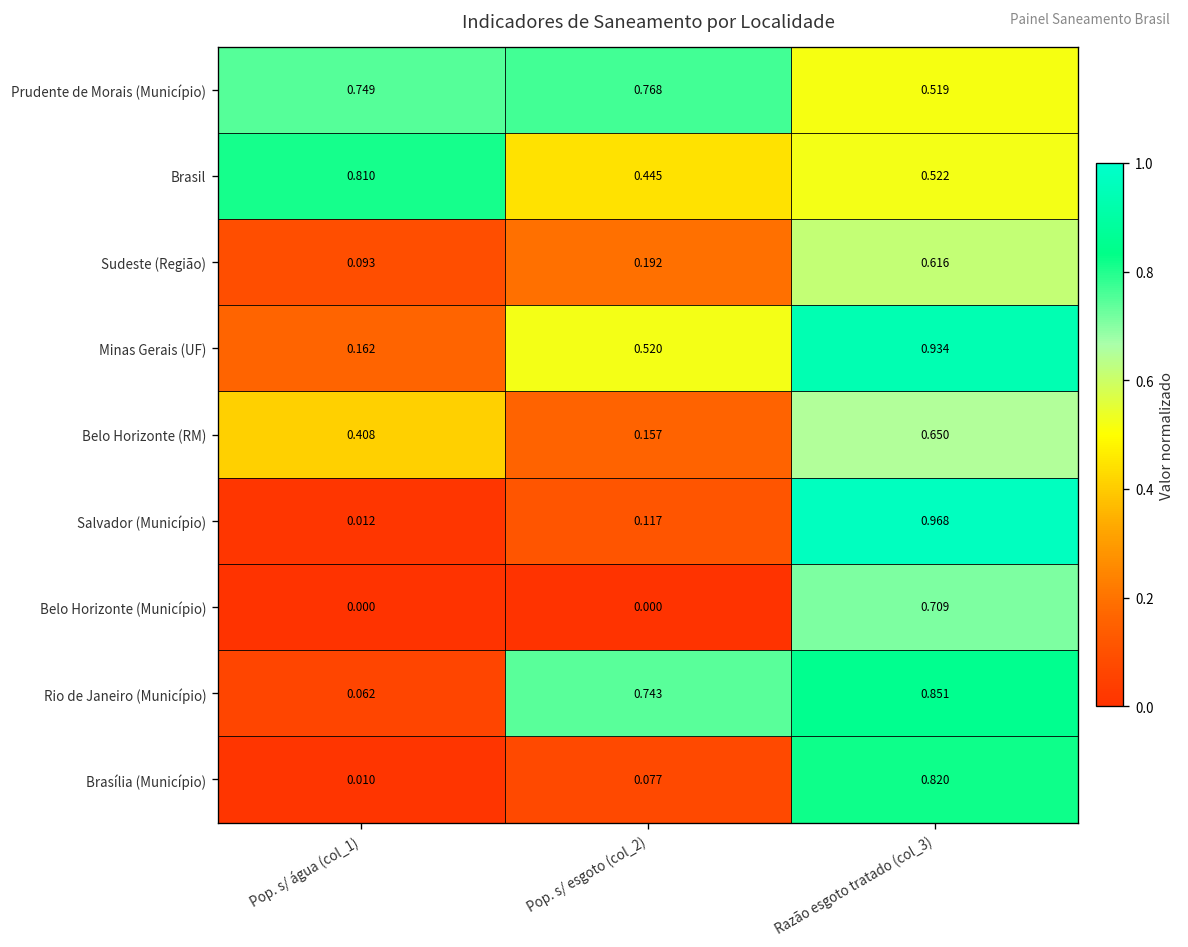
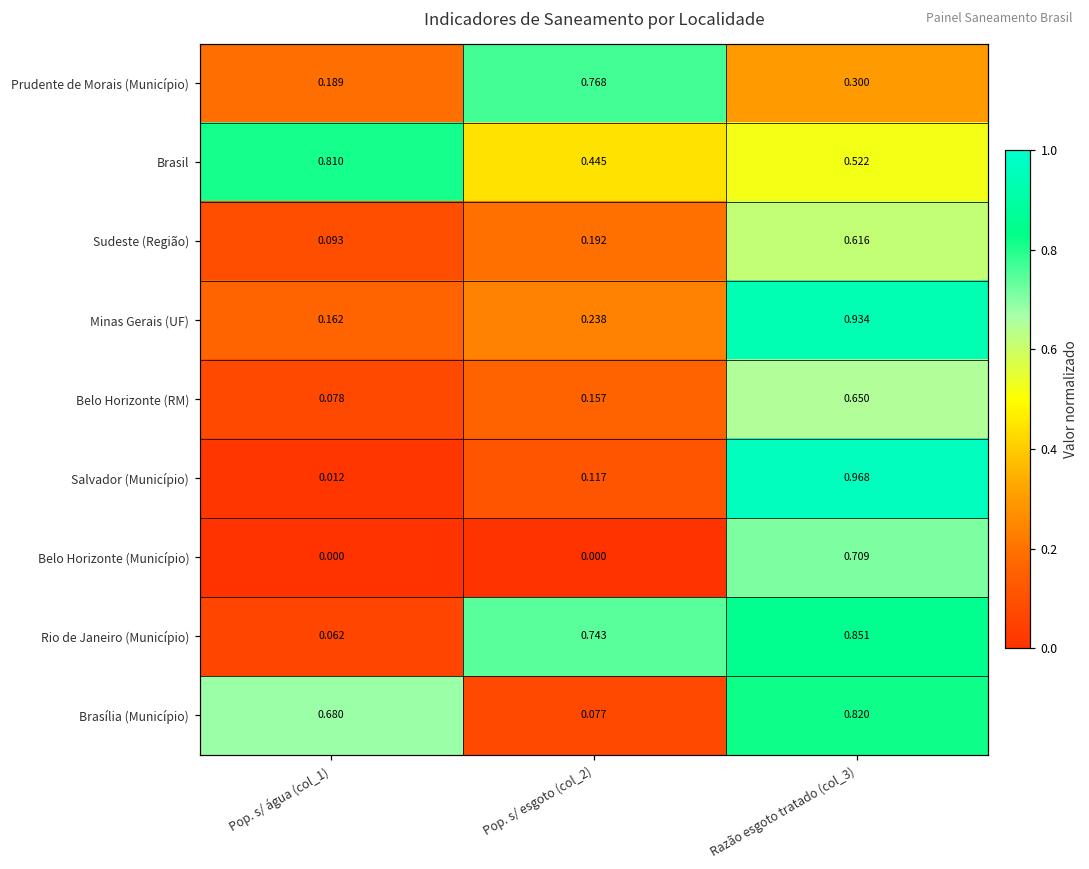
Prudente de Morais (Município), Pop. s/ água (col_1): 0.749 -> 0.189
Prudente de Morais (Município), Razão esgoto tratado (col_3): 0.519 -> 0.300
Minas Gerais (UF), Pop. s/ esgoto (col_2): 0.520 -> 0.238
Belo Horizonte (RM), Pop. s/ água (col_1): 0.408 -> 0.078
Brasília (Município), Pop. s/ água (col_1): 0.010 -> 0.680
